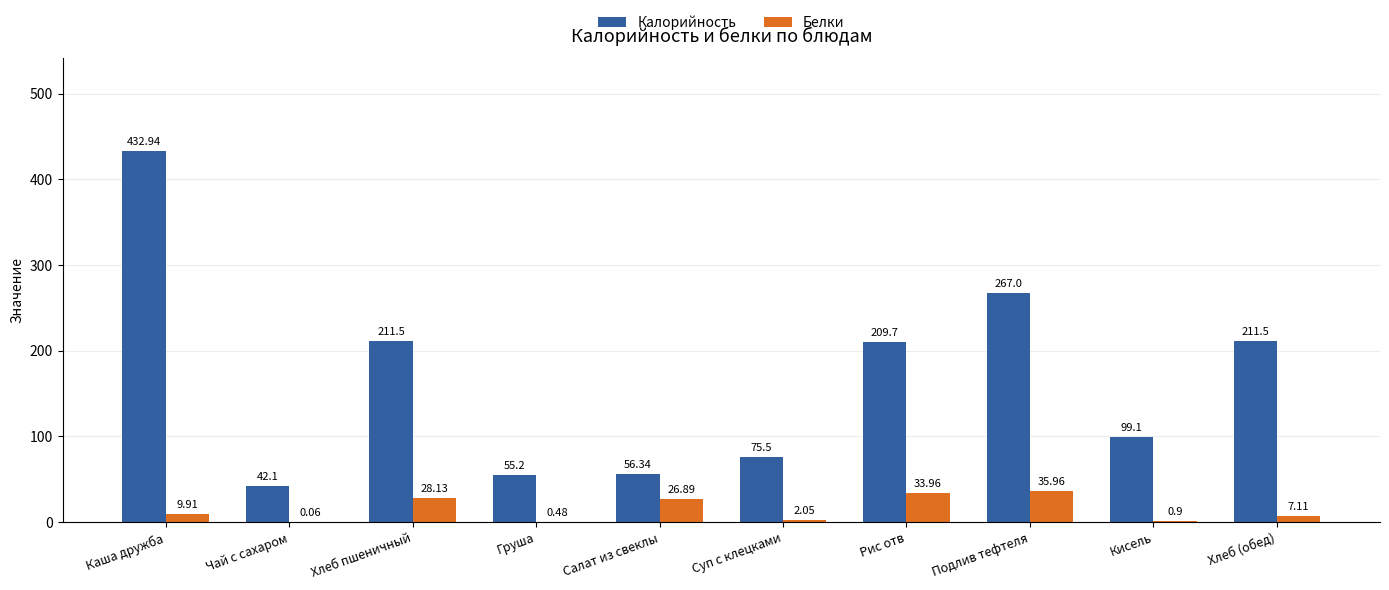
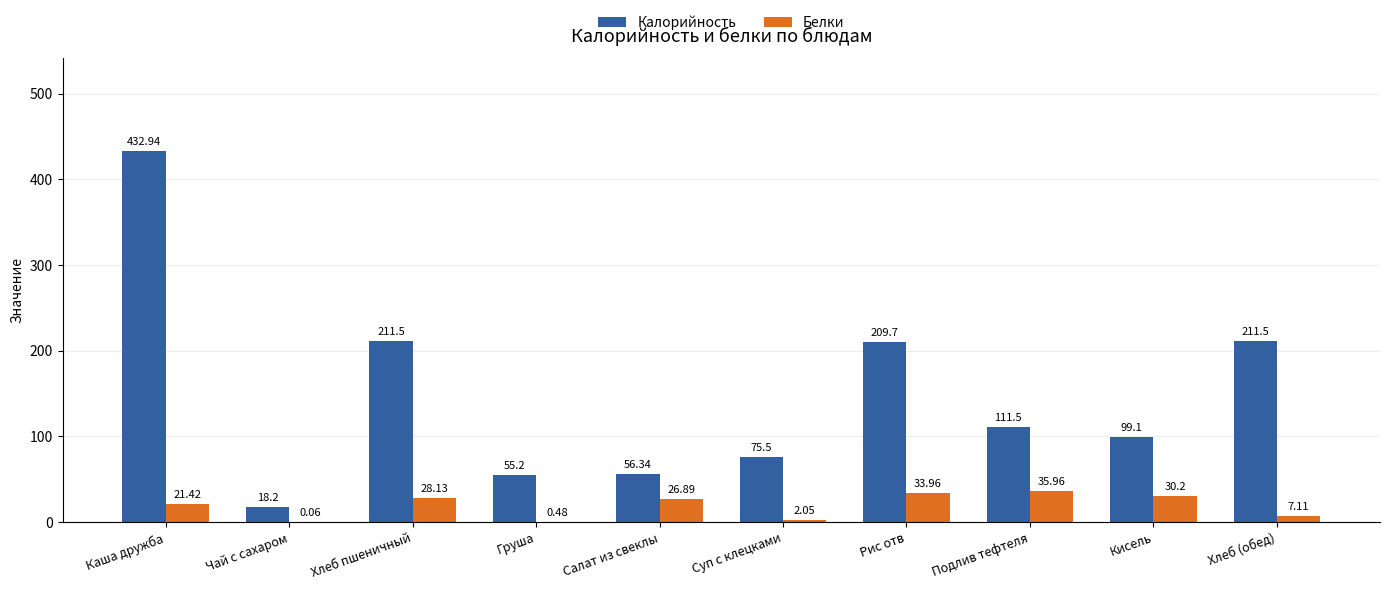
Белки, Каша дружба: 9.91 -> 21.42
Калорийность, Чай с сахаром: 42.1 -> 18.2
Калорийность, Подлив тефтеля: 267.0 -> 111.5
Белки, Кисель: 0.9 -> 30.2
